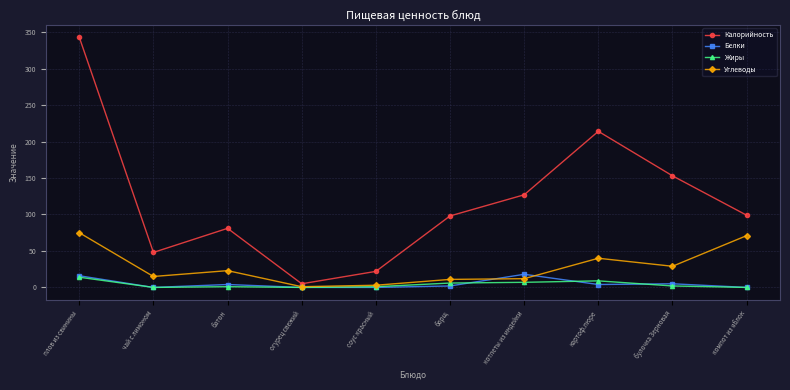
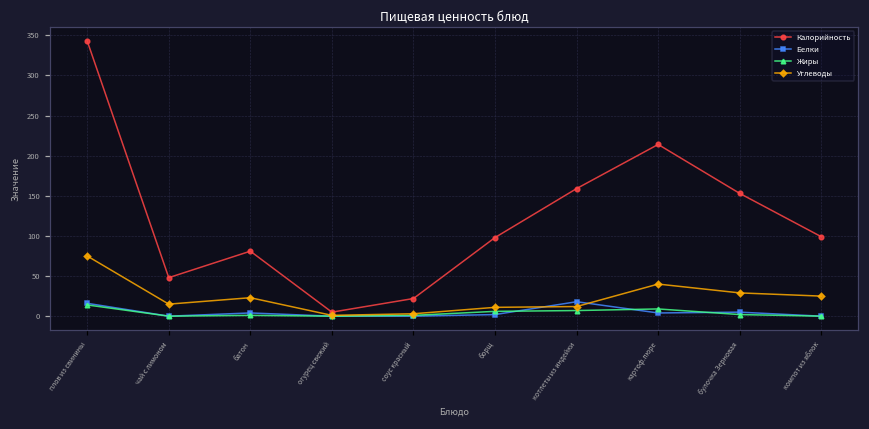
Калорийность, котлеты из индейки: 130 -> 160
Углеводы, компот из яблок: 70 -> 30
